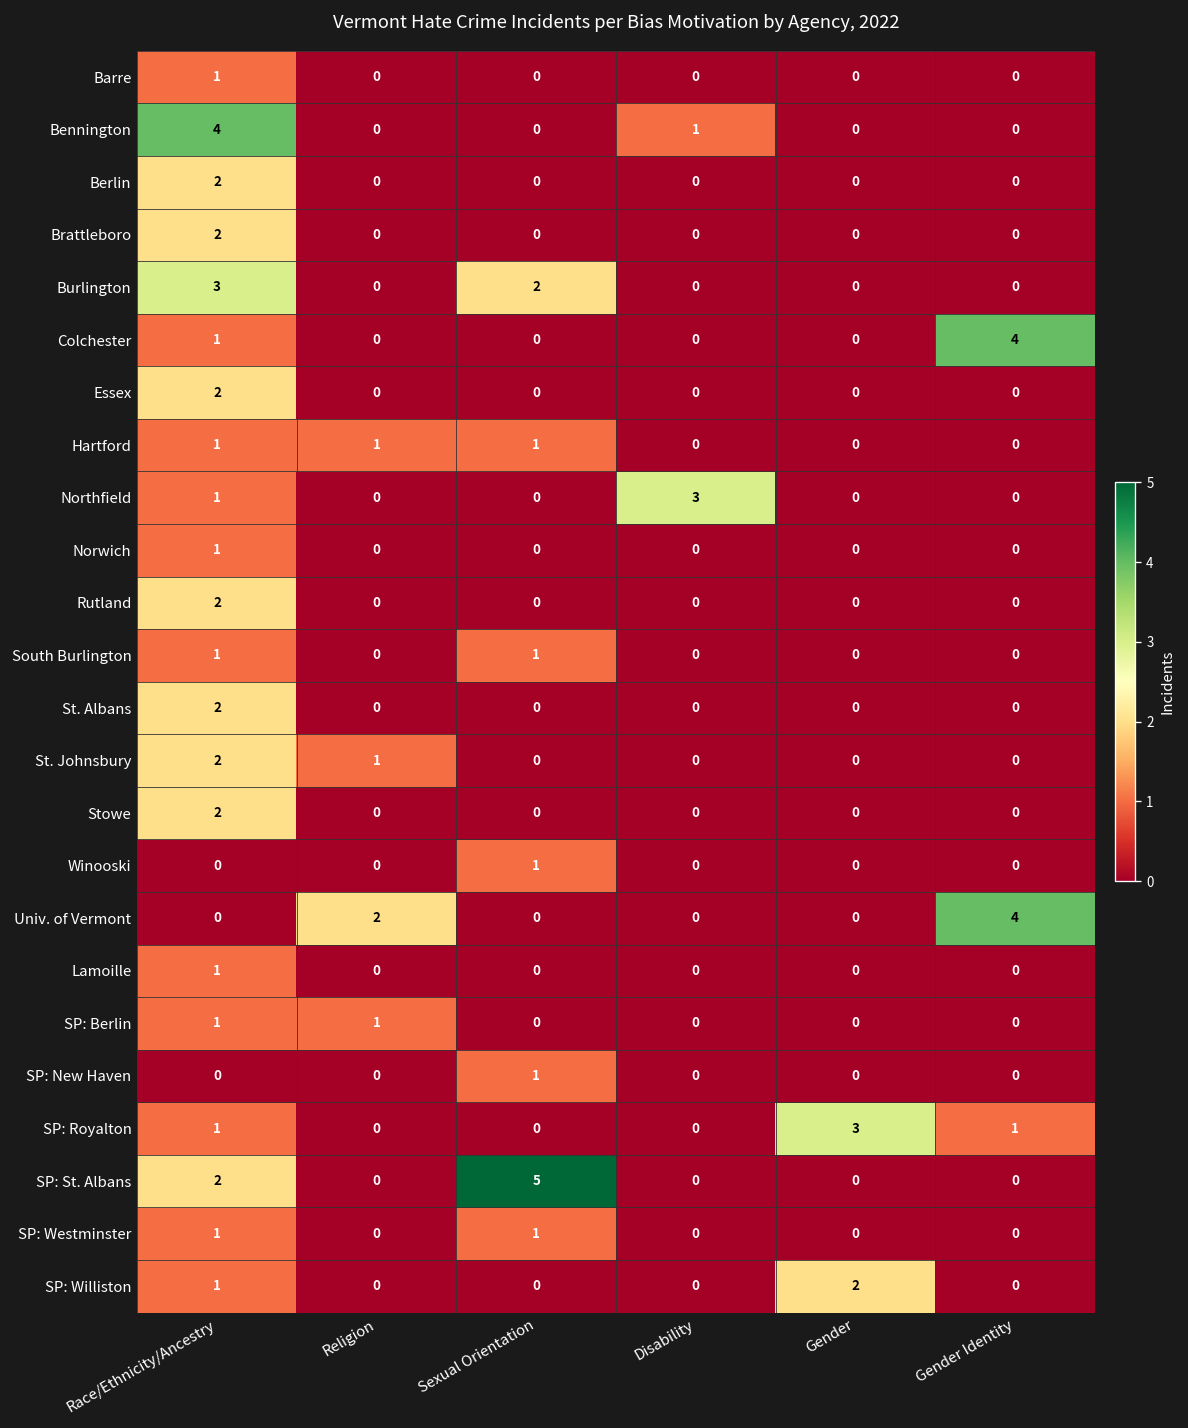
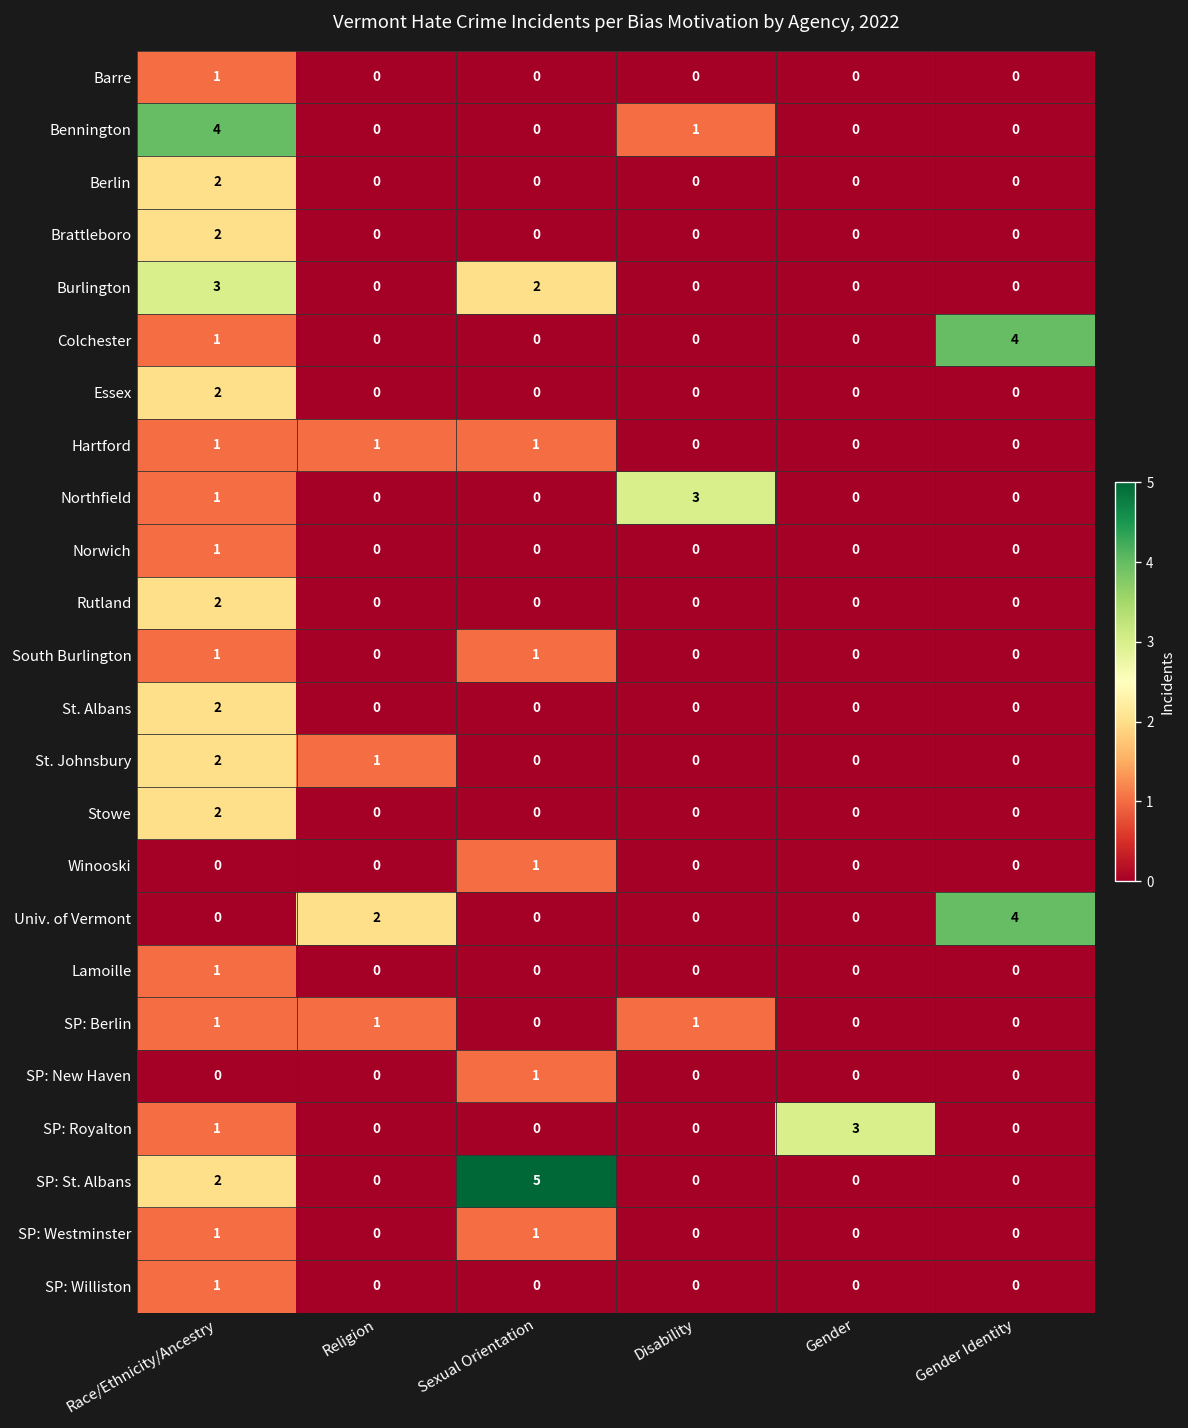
SP: Berlin, Disability: 0 -> 1
SP: Royalton, Gender Identity: 1 -> 0
SP: Williston, Gender: 2 -> 0
